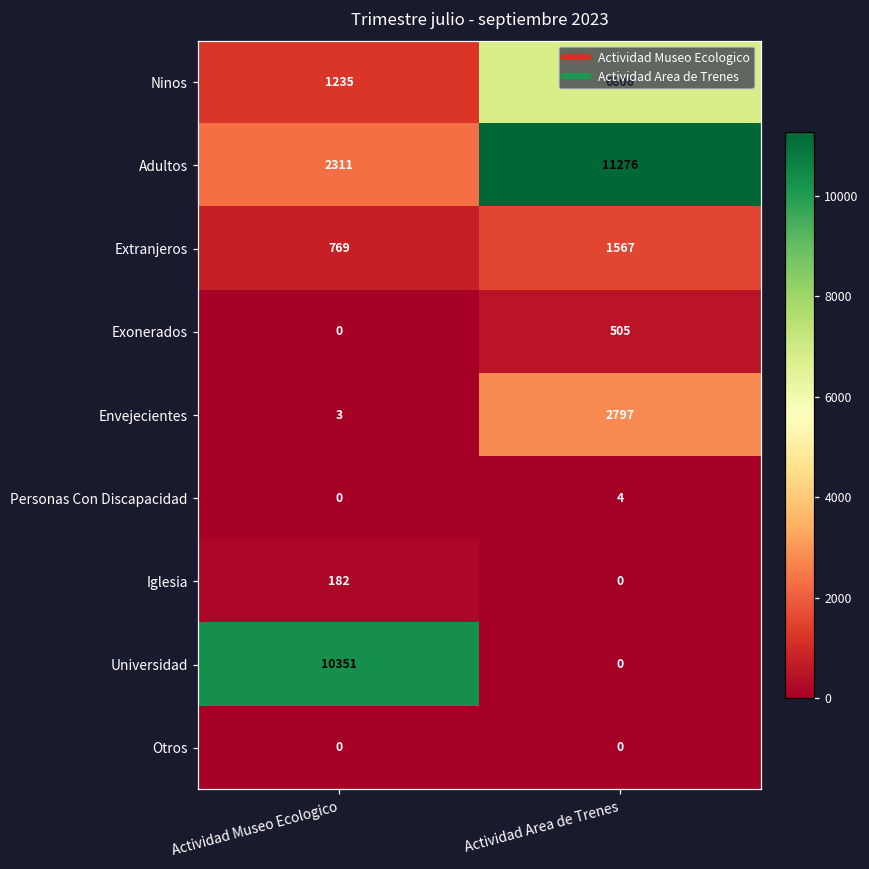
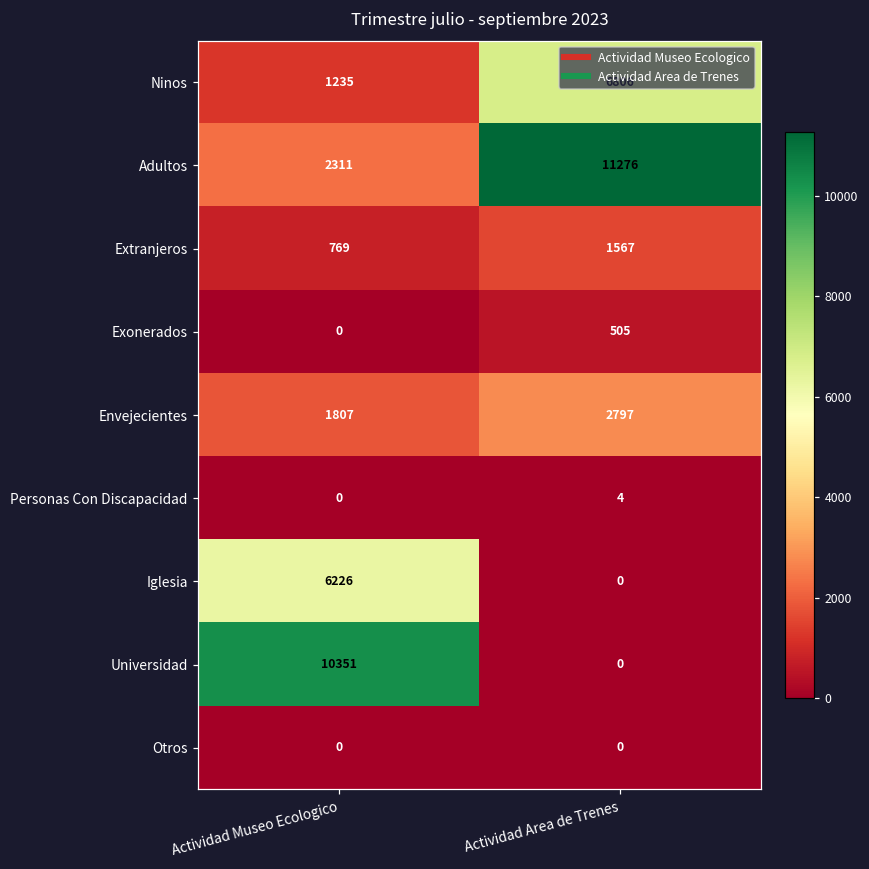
Envejecientes, Actividad Museo Ecologico: 3 -> 1807
Iglesia, Actividad Museo Ecologico: 182 -> 6226
